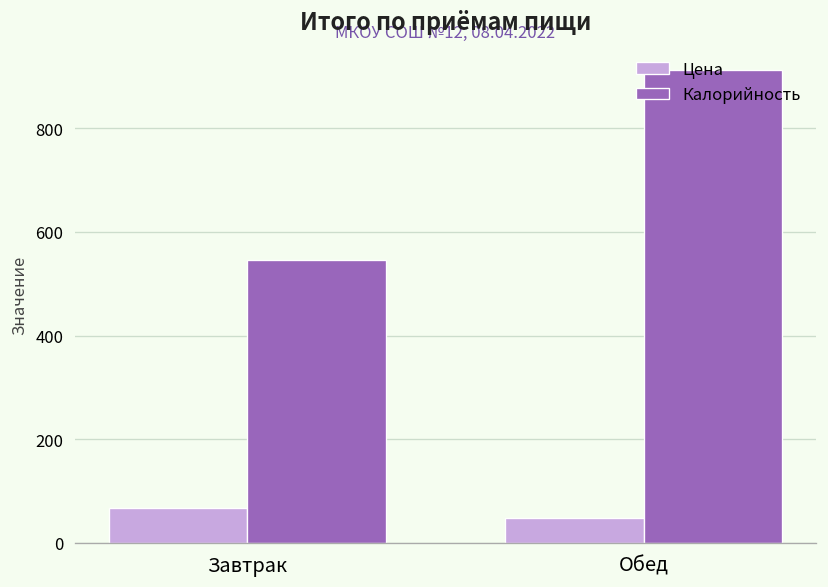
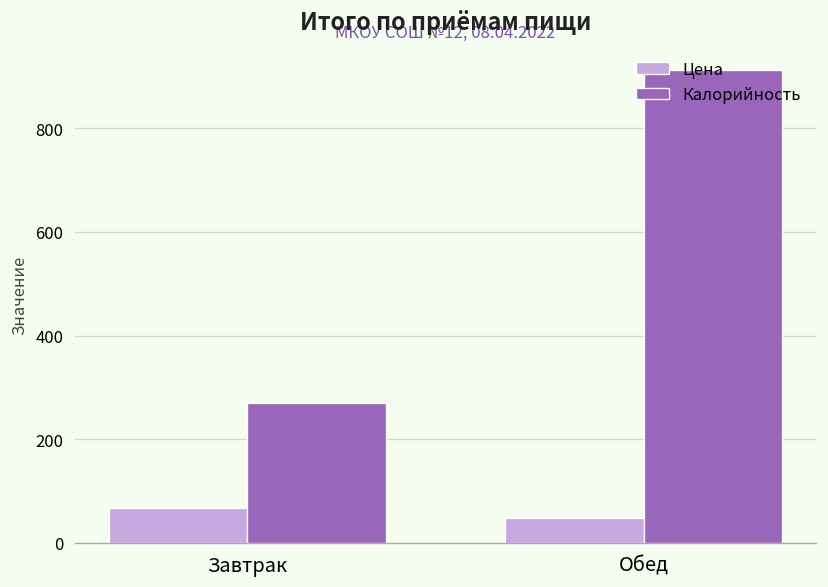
Калорийность, Завтрак: 550 -> 270
